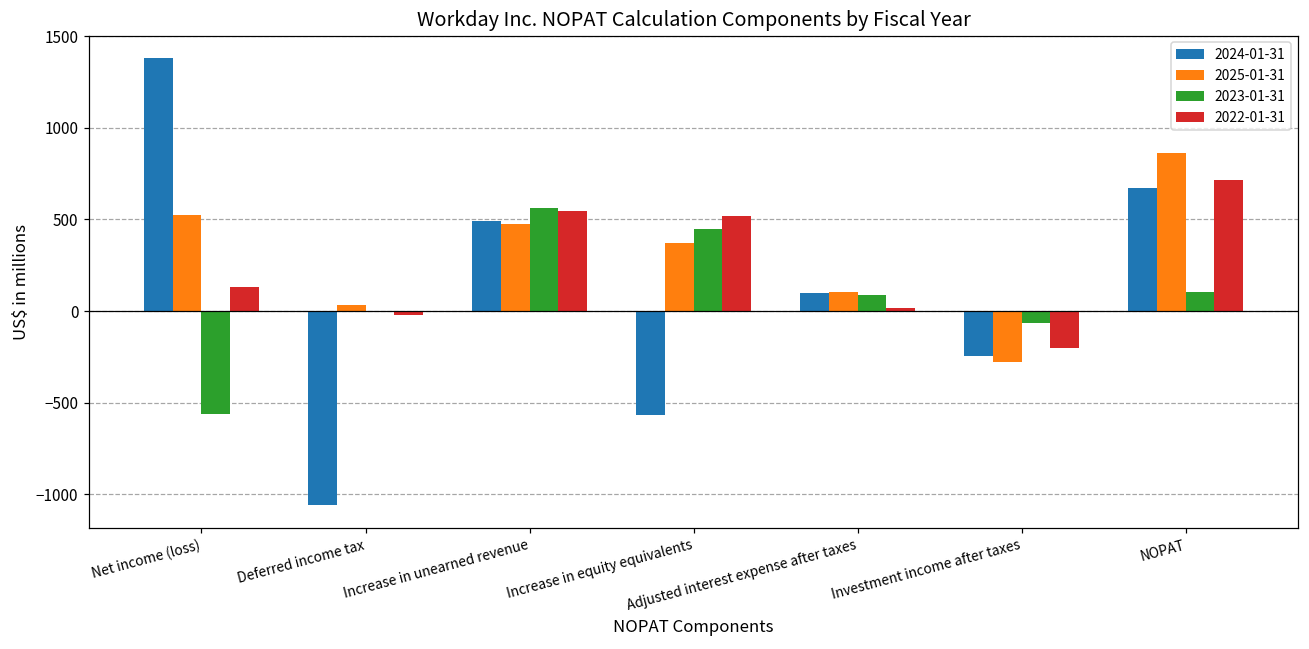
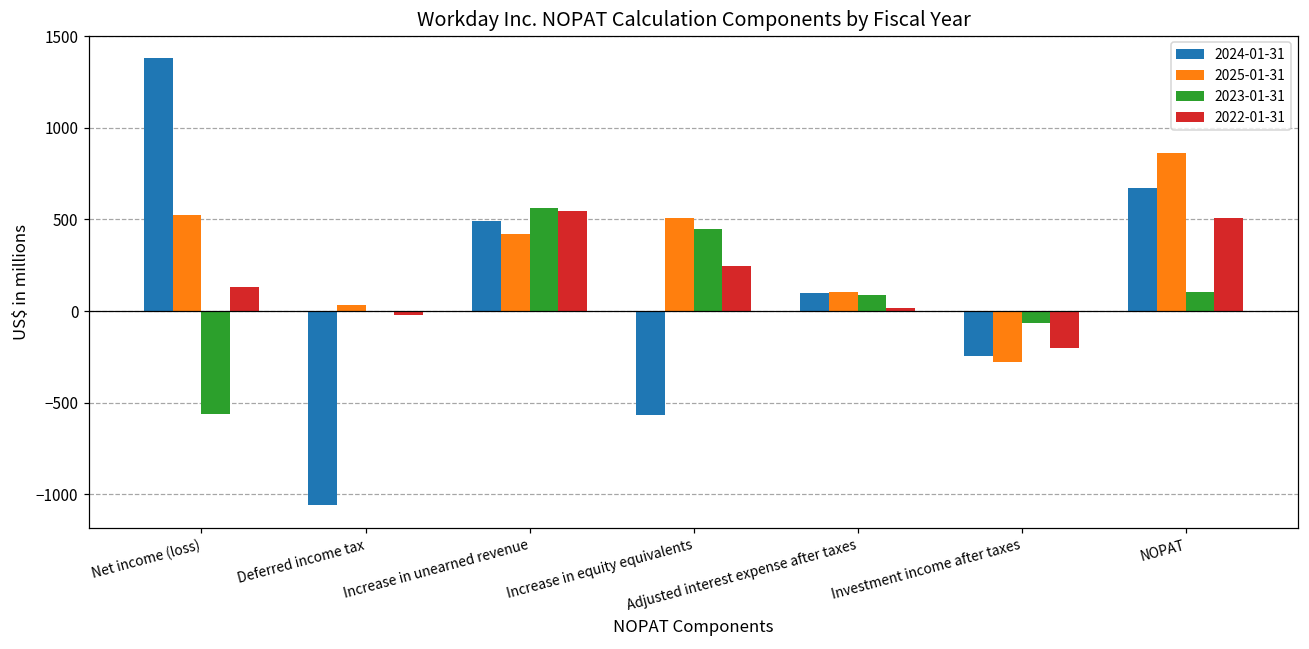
2025-01-31, Increase in unearned revenue: 470 -> 420
2025-01-31, Increase in equity equivalents: 370 -> 510
2022-01-31, Increase in equity equivalents: 520 -> 250
2022-01-31, NOPAT: 710 -> 510
